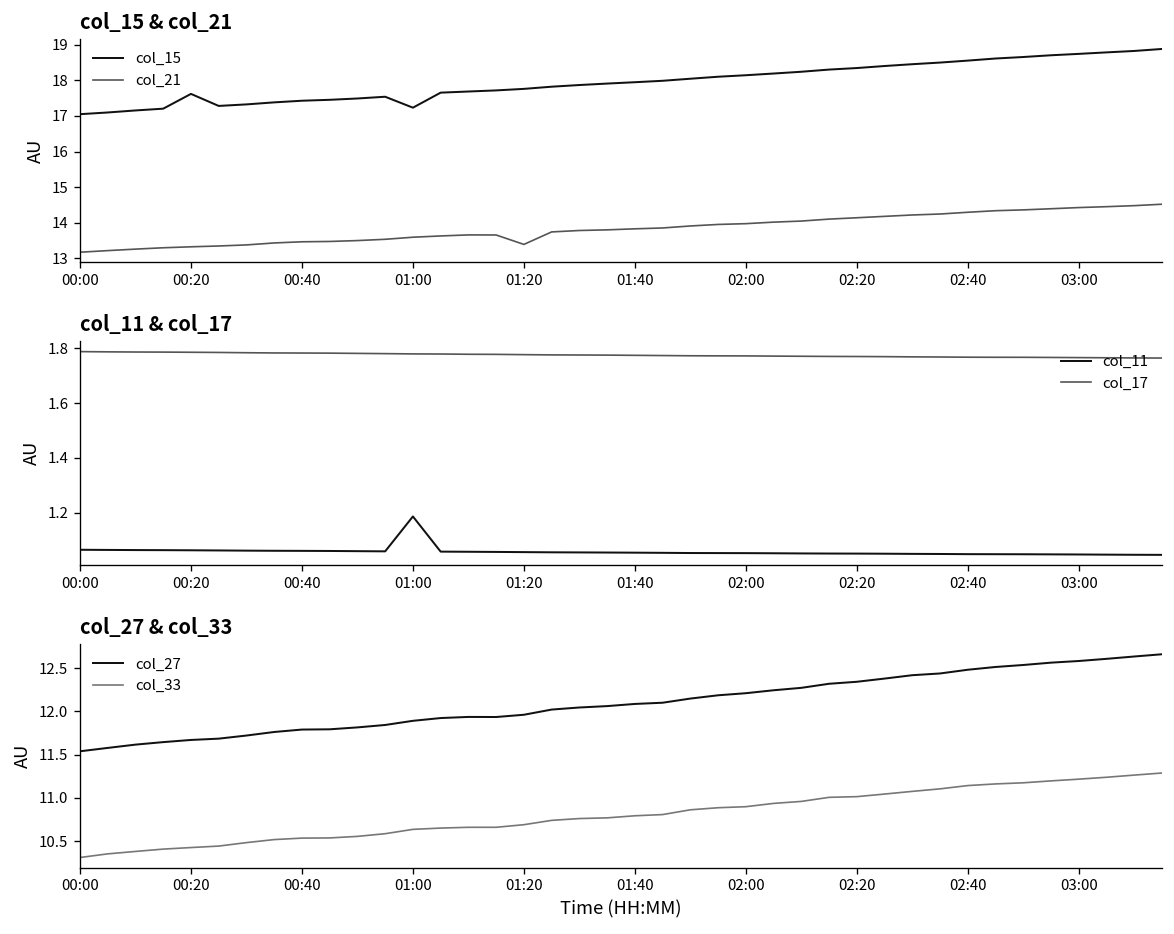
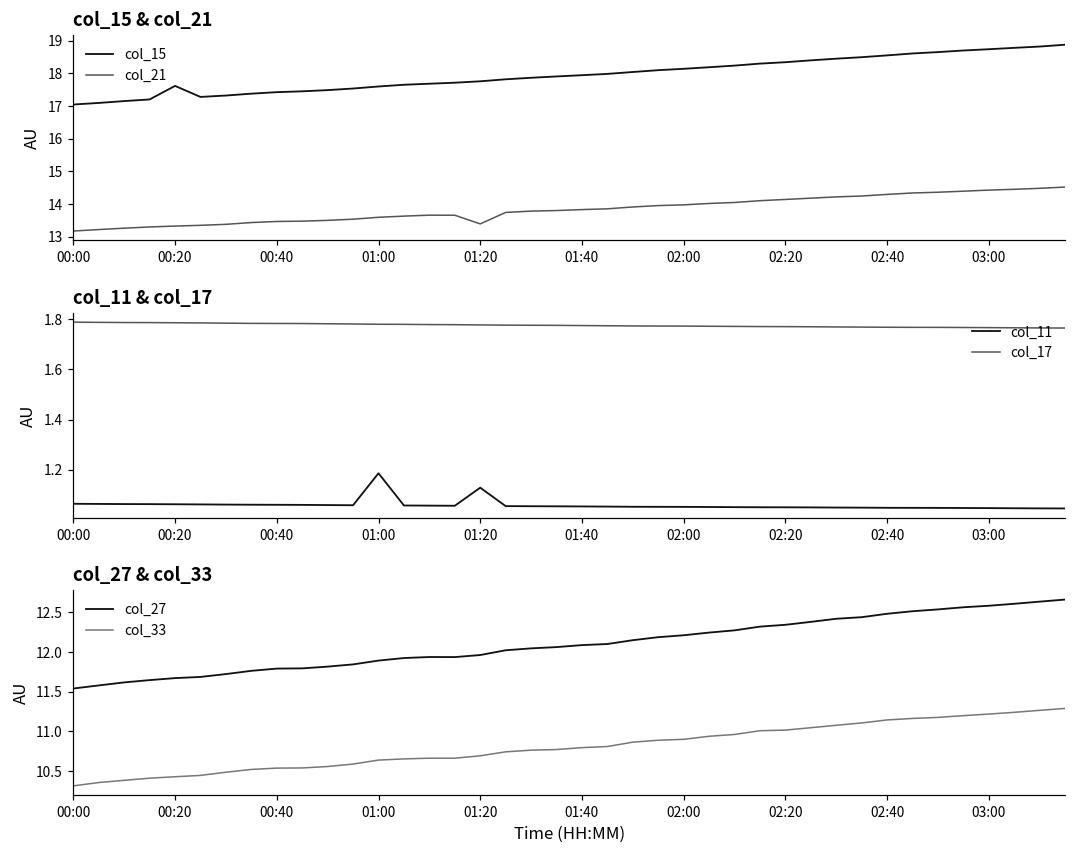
col_15 & col_21, col_15, 01:00: 17.2 -> 17.6
col_11 & col_17, col_11, 01:20: 1.06 -> 1.13
